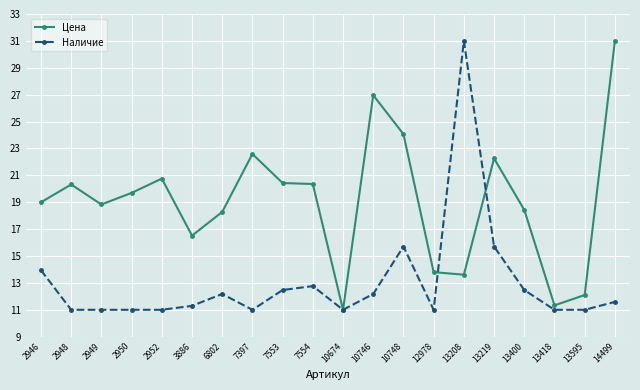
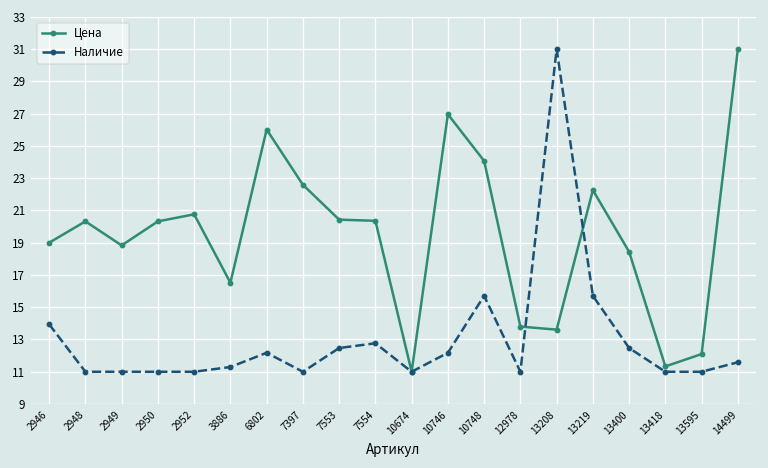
Цена, 2950: 19.7 -> 20.3
Цена, 6802: 18.3 -> 26.0
